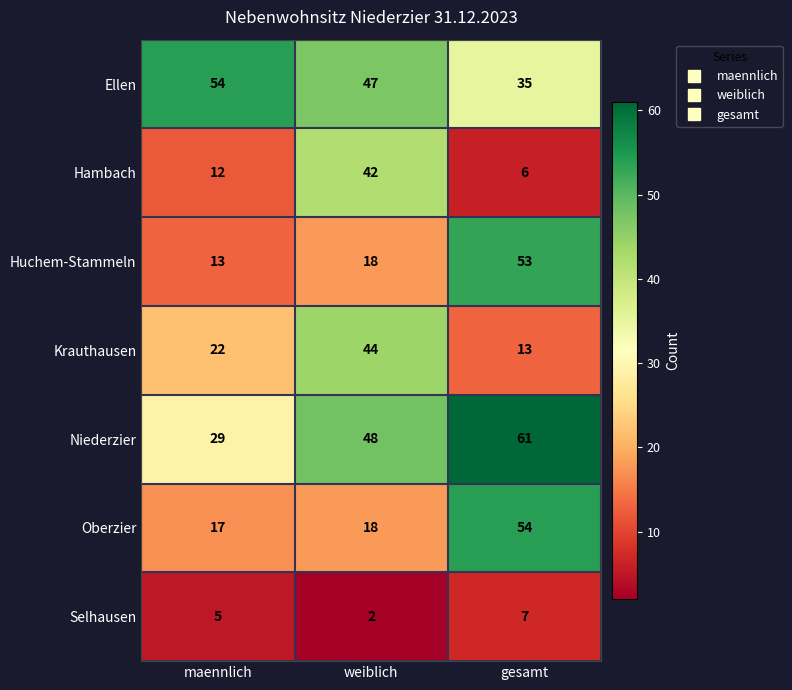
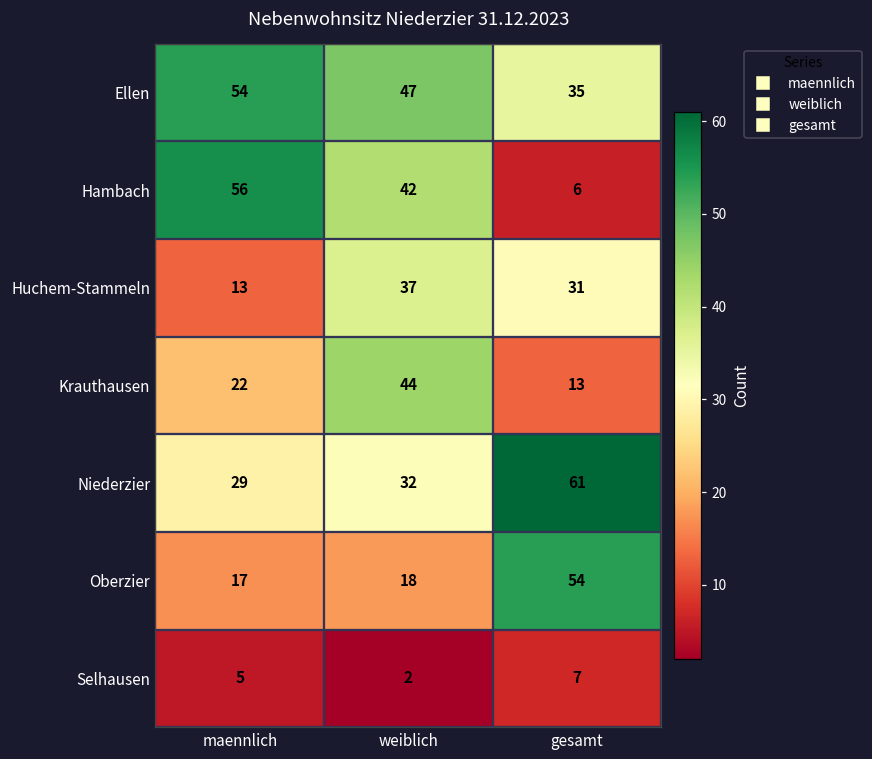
Hambach, maennlich: 12 -> 56
Huchem-Stammeln, weiblich: 18 -> 37
Huchem-Stammeln, gesamt: 53 -> 31
Niederzier, weiblich: 48 -> 32
